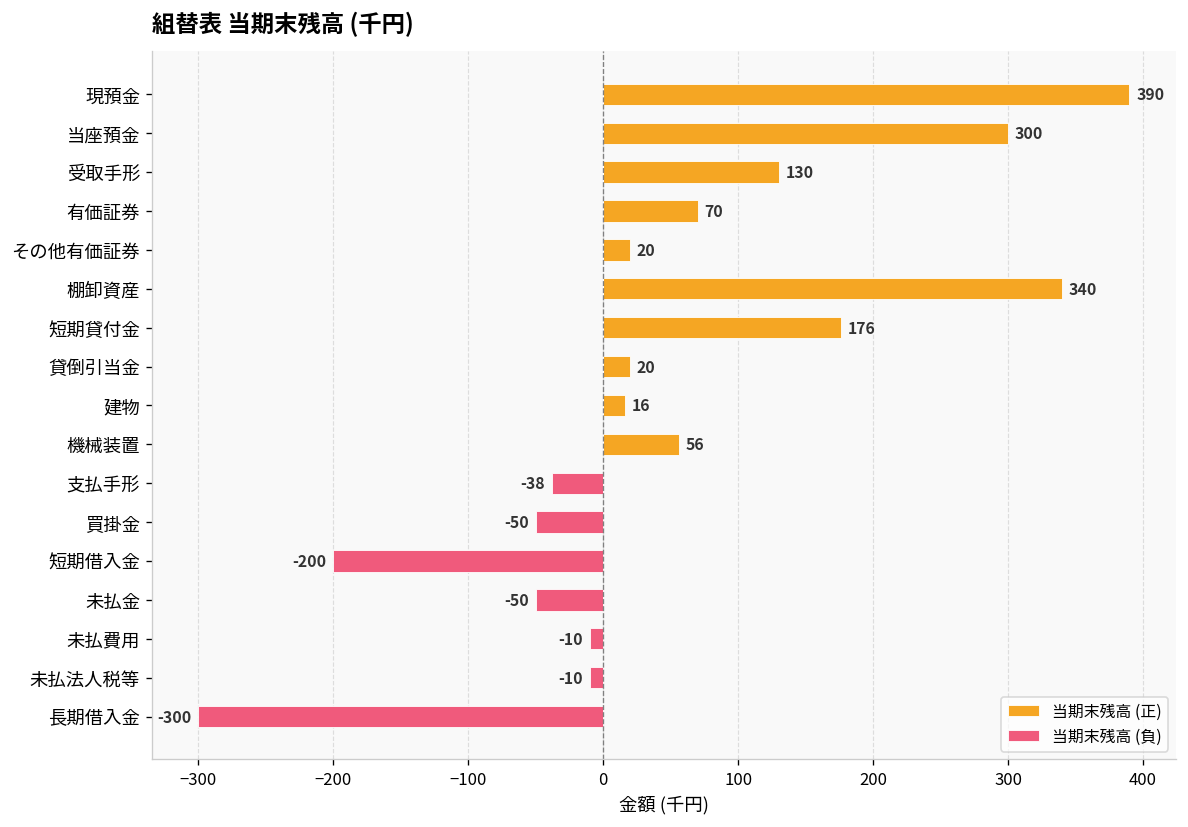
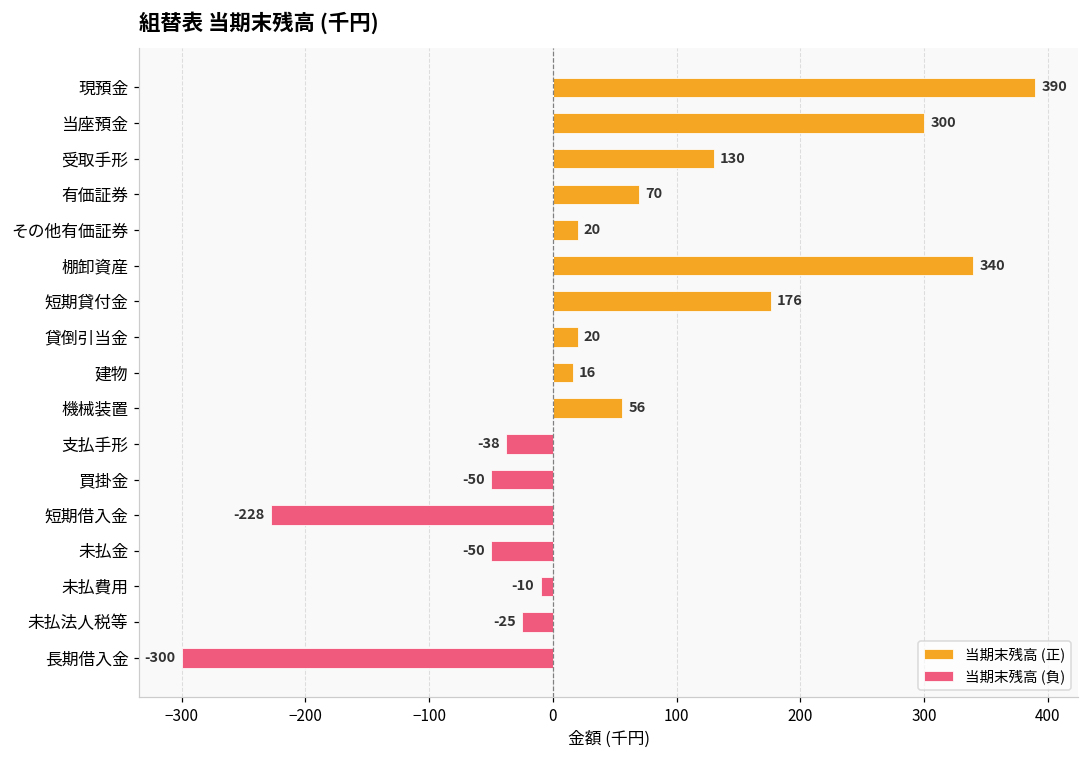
当期末残高 (負), 短期借入金: -200 -> -228
当期末残高 (負), 未払法人税等: -10 -> -25
